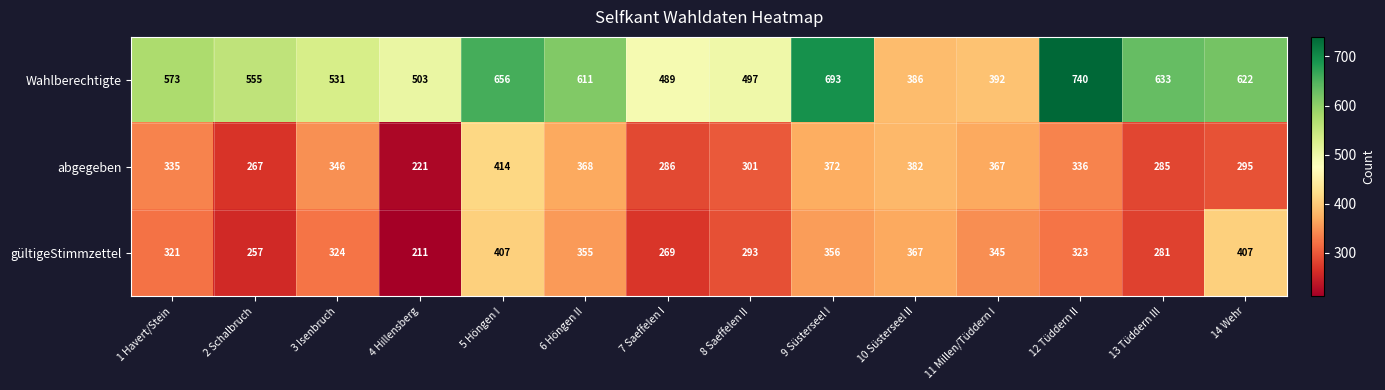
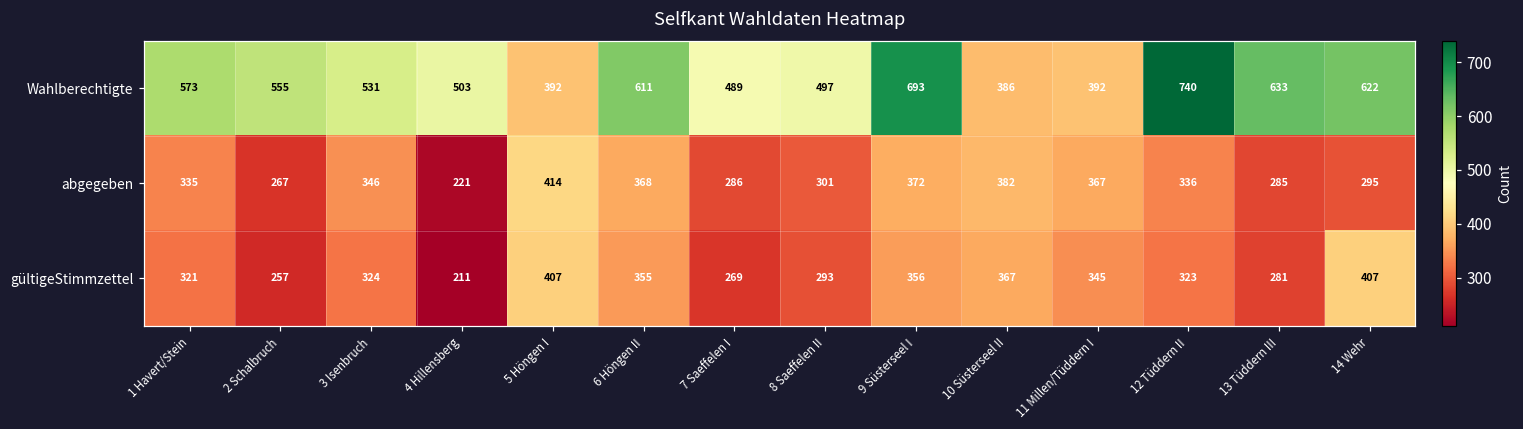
Wahlberechtigte, 5 Höngen I: 656 -> 392
